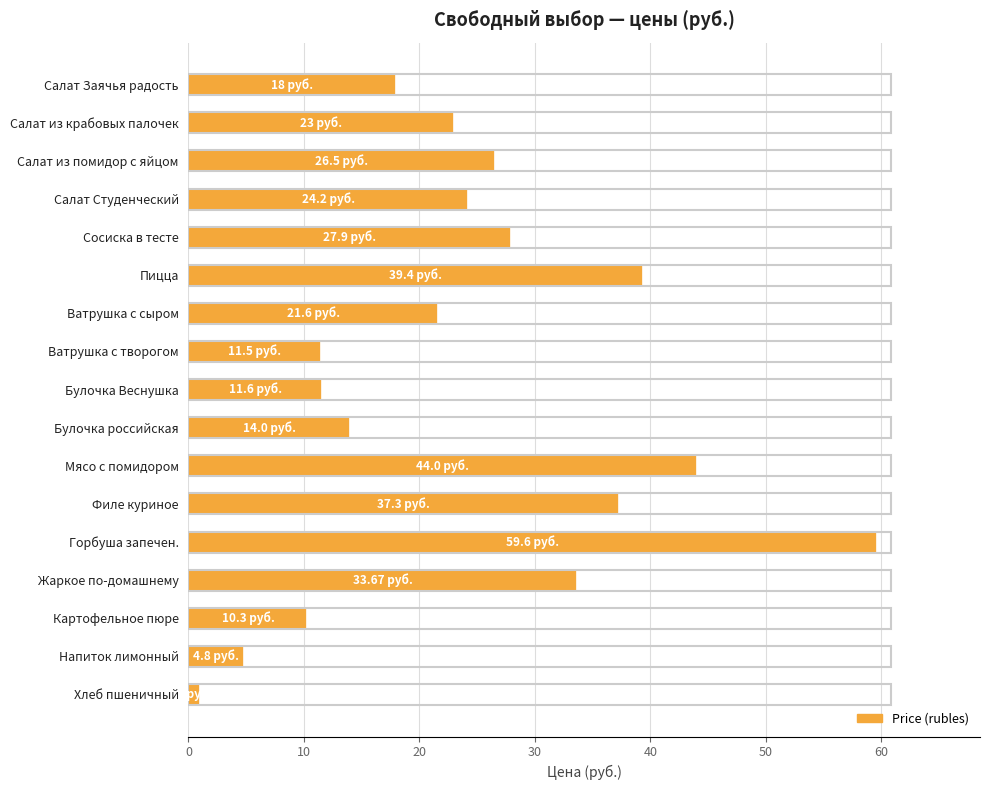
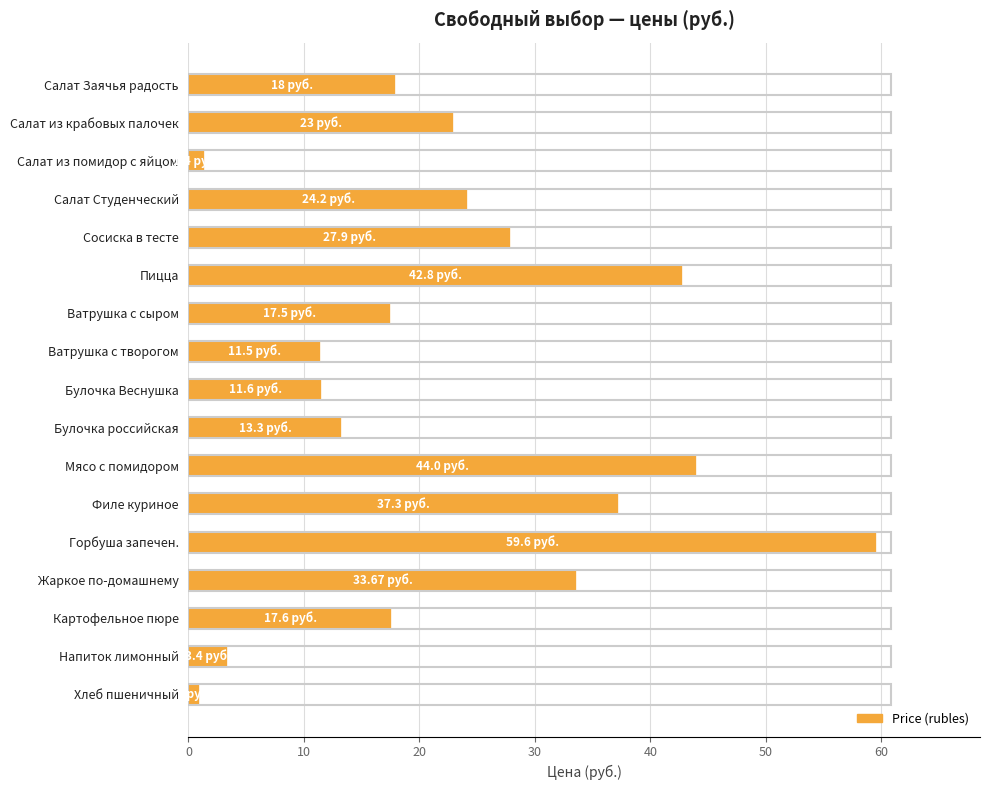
Салат из помидор с яйцом: 26.5 -> 1.4
Пицца: 39.4 -> 42.8
Ватрушка с сыром: 21.6 -> 17.5
Булочка российская: 14.0 -> 13.3
Картофельное пюре: 10.3 -> 17.6
Напиток лимонный: 4.8 -> 3.4
